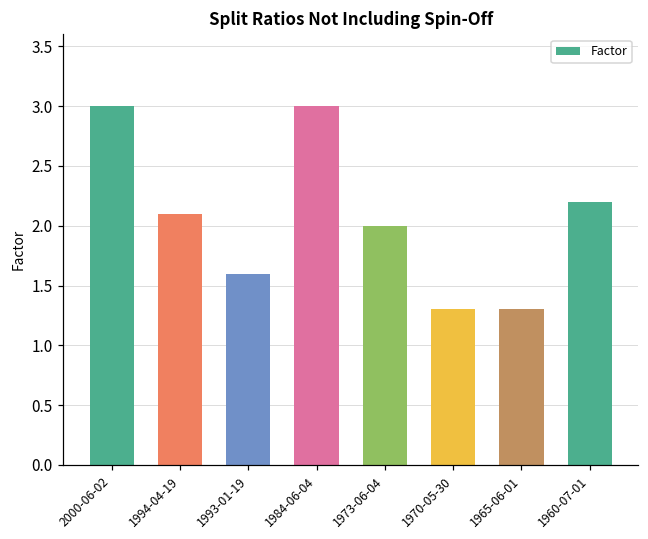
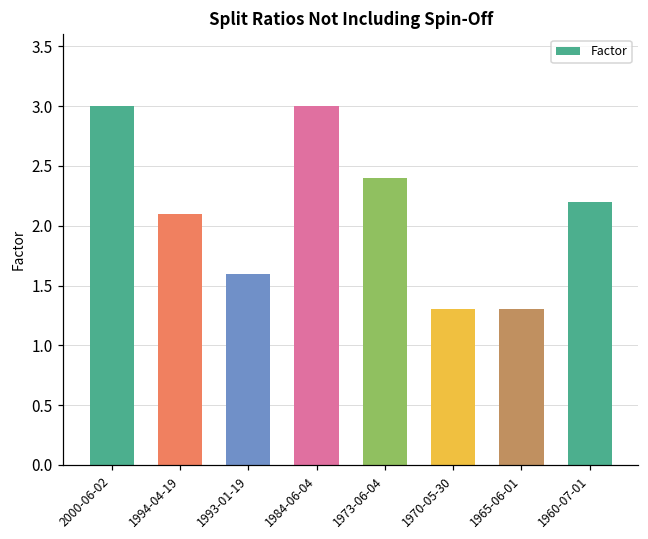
1973-06-04: 2.0 -> 2.4
